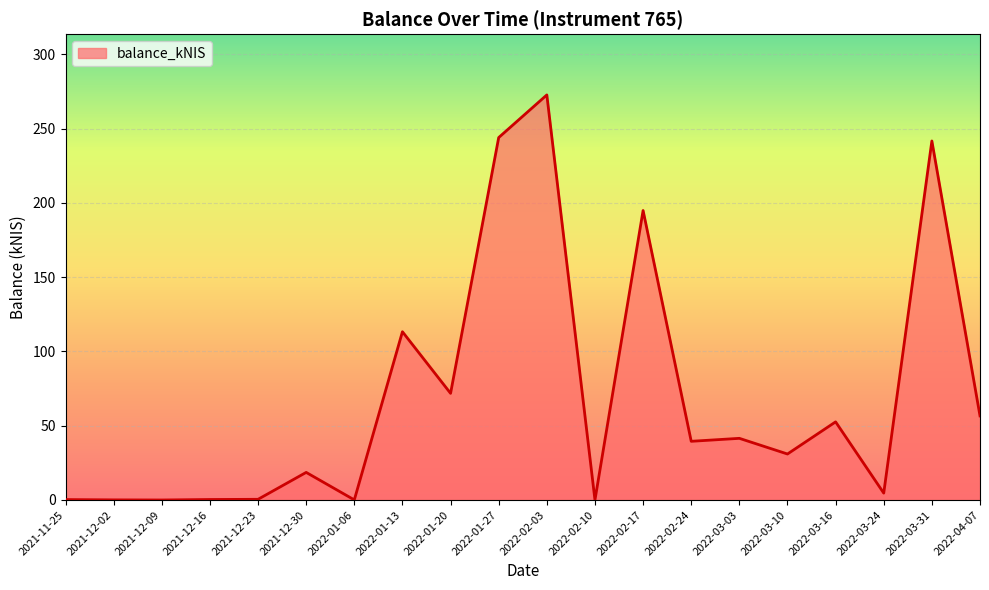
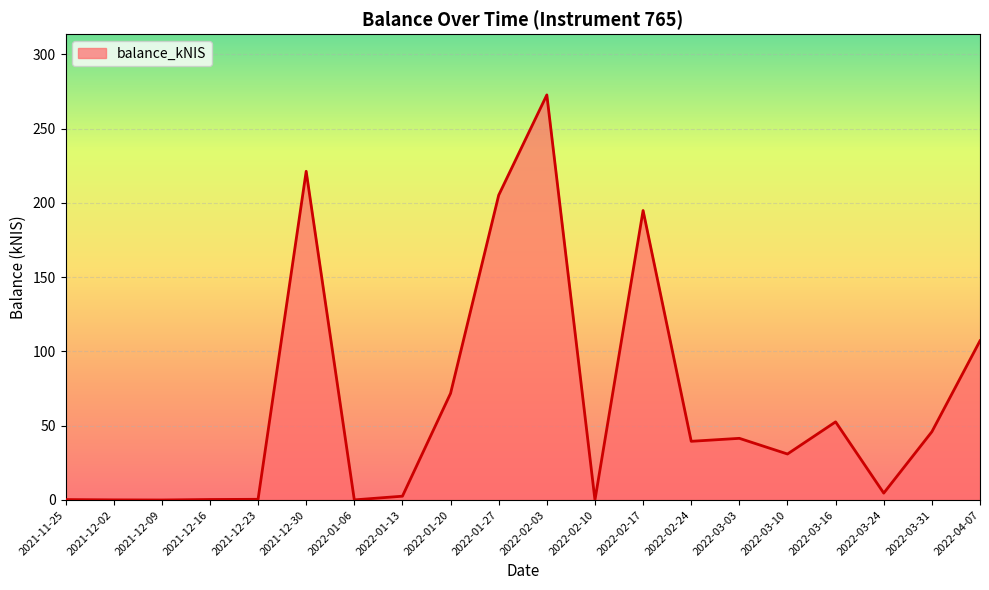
2021-12-30: 19 -> 221
2022-01-13: 113 -> 3
2022-01-27: 244 -> 205
2022-03-31: 242 -> 46
2022-04-07: 57 -> 107
